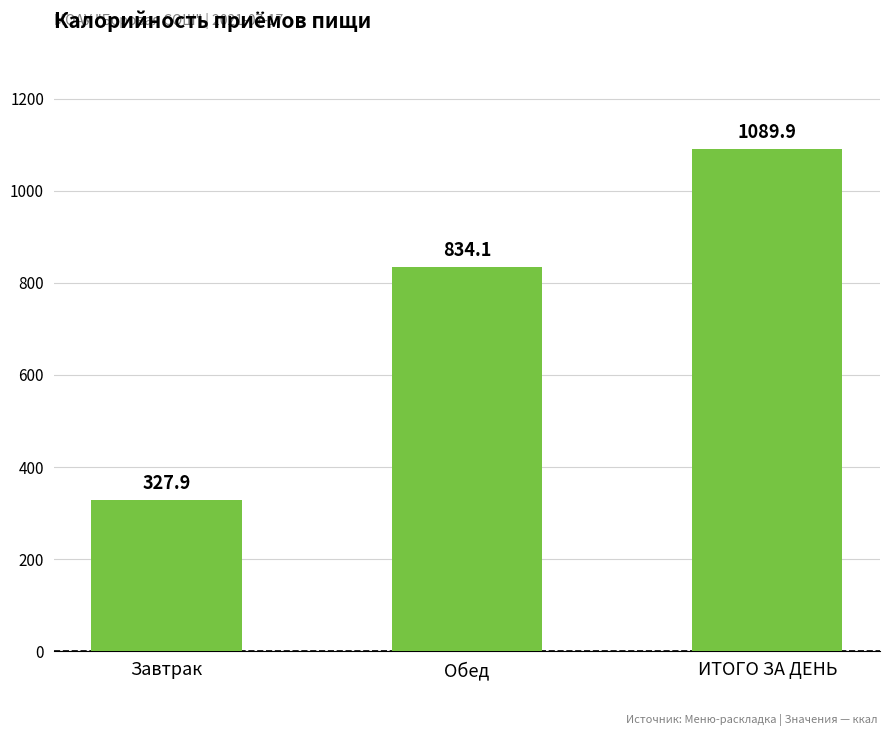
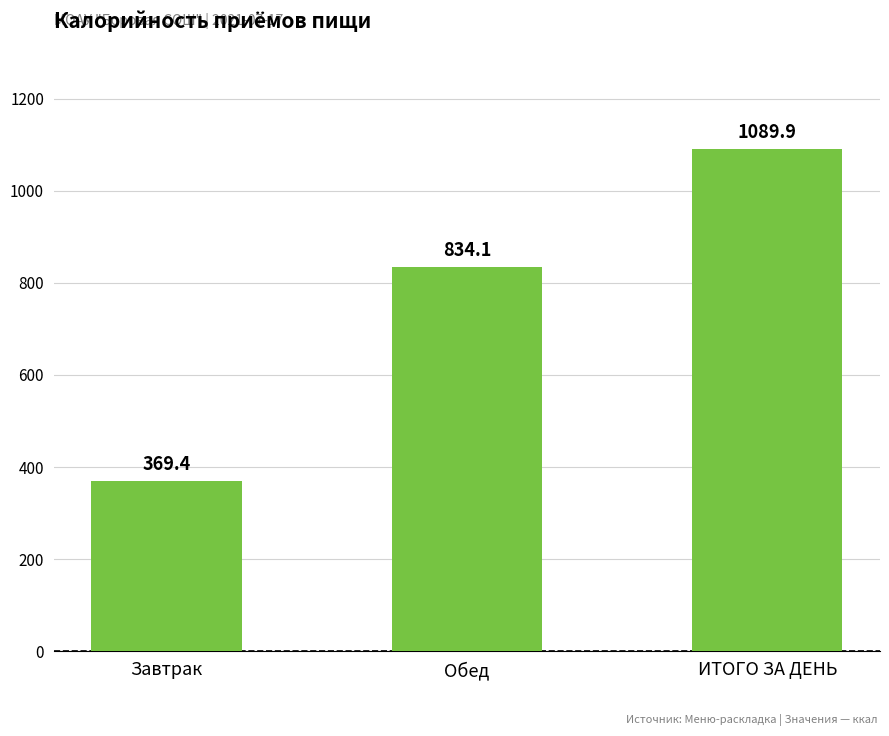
Завтрак: 327.9 -> 369.4
